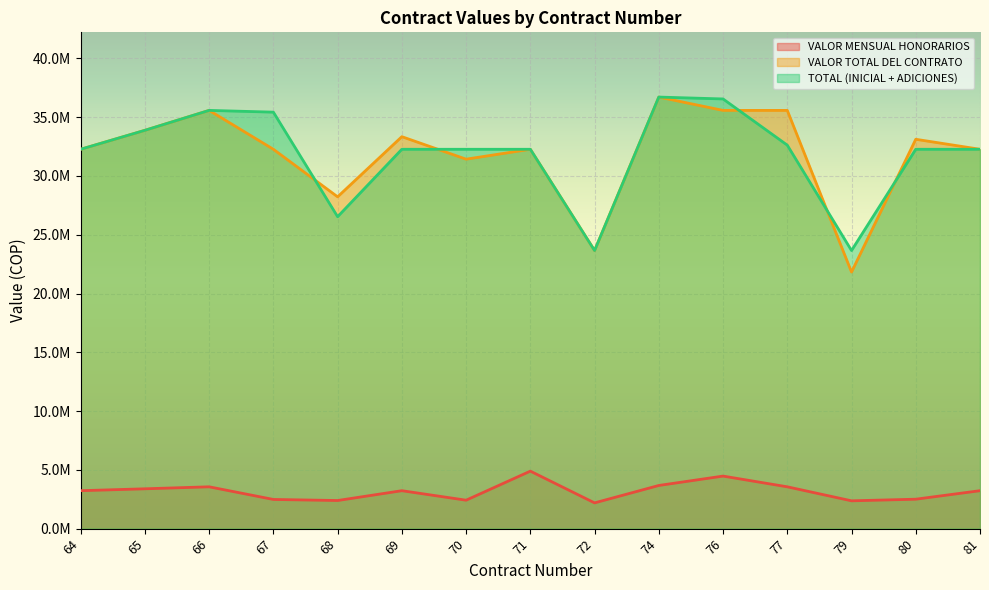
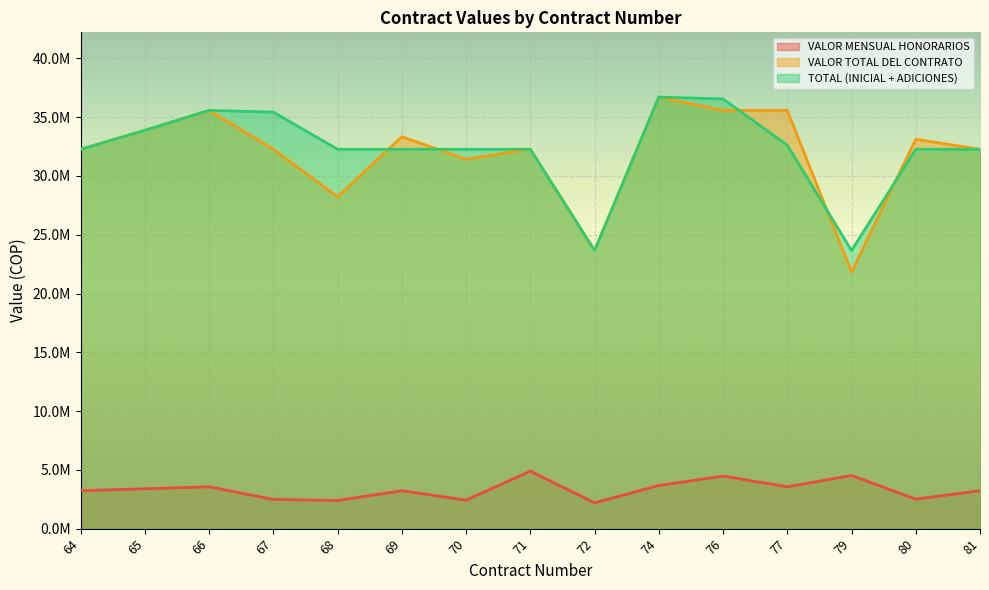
TOTAL (INICIAL + ADICIONES), 68: 26500000 -> 32300000
VALOR MENSUAL HONORARIOS, 79: 2400000 -> 4500000
